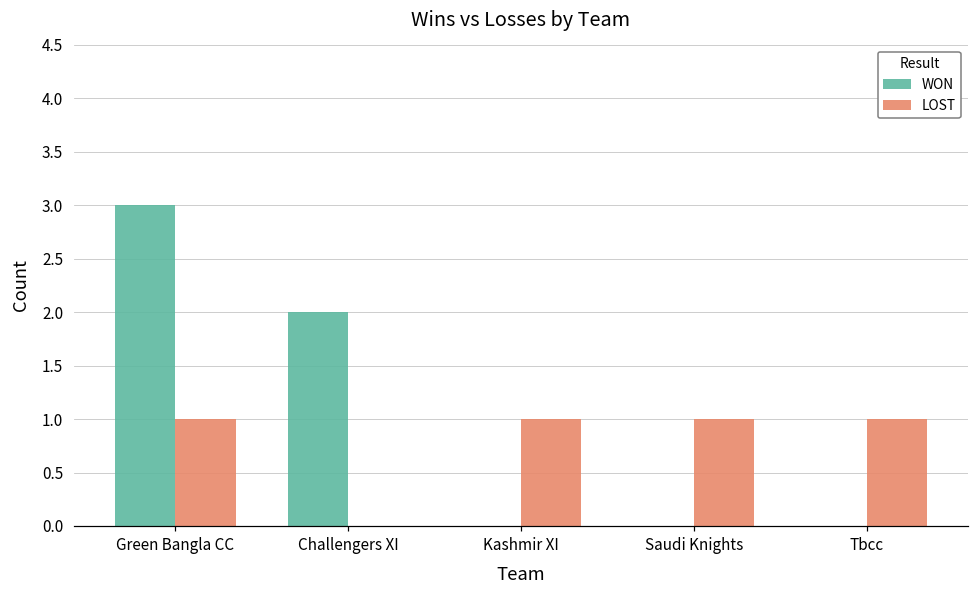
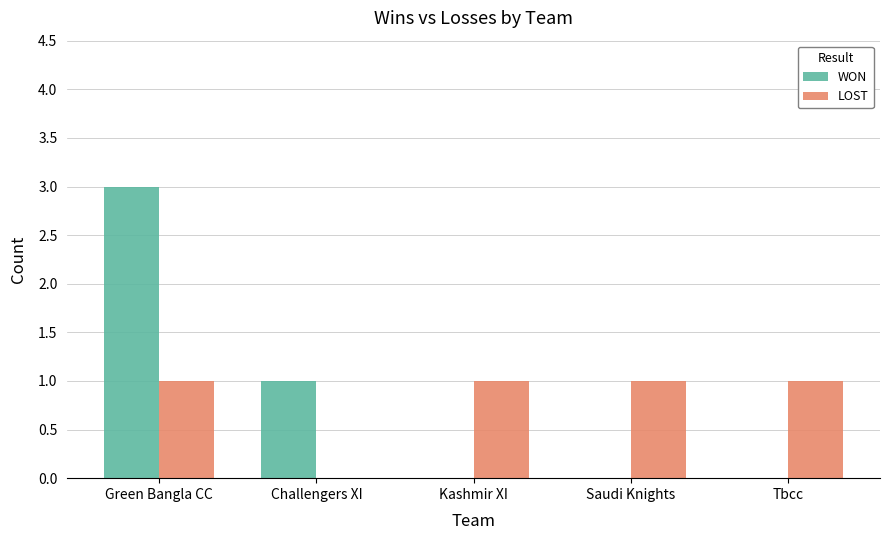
WON, Challengers XI: 2 -> 1
